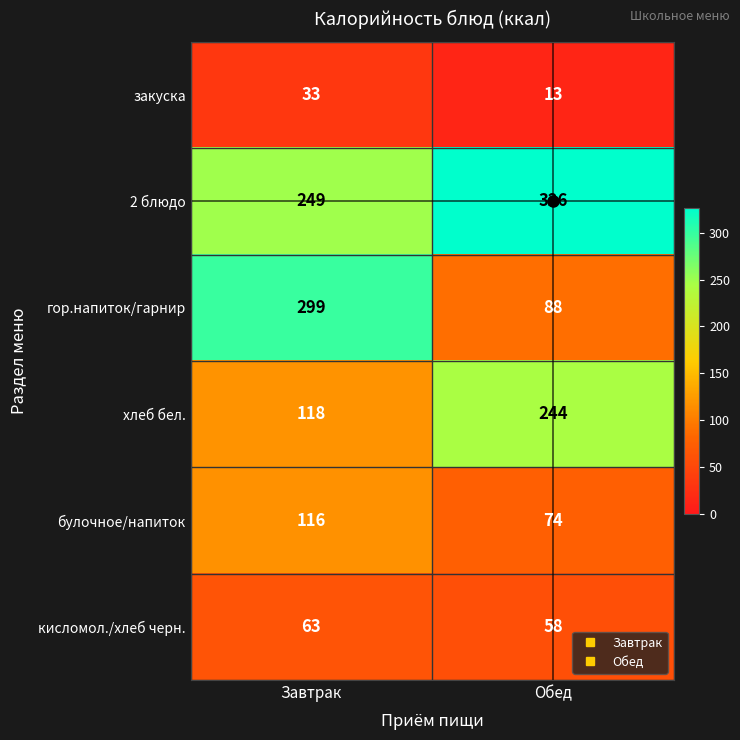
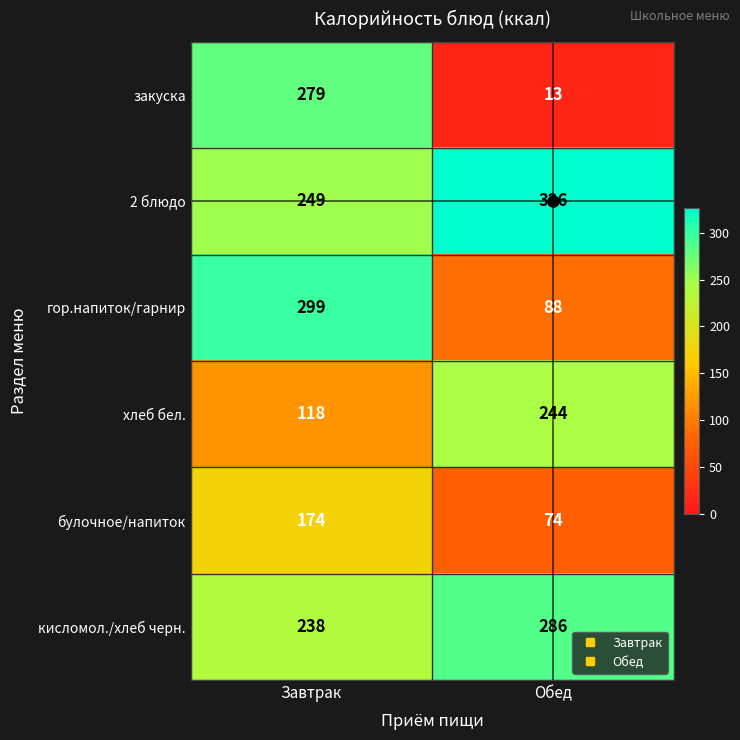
закуска, Завтрак: 33 -> 279
булочное/напиток, Завтрак: 116 -> 174
кисломол./хлеб черн., Завтрак: 63 -> 238
кисломол./хлеб черн., Обед: 58 -> 286
